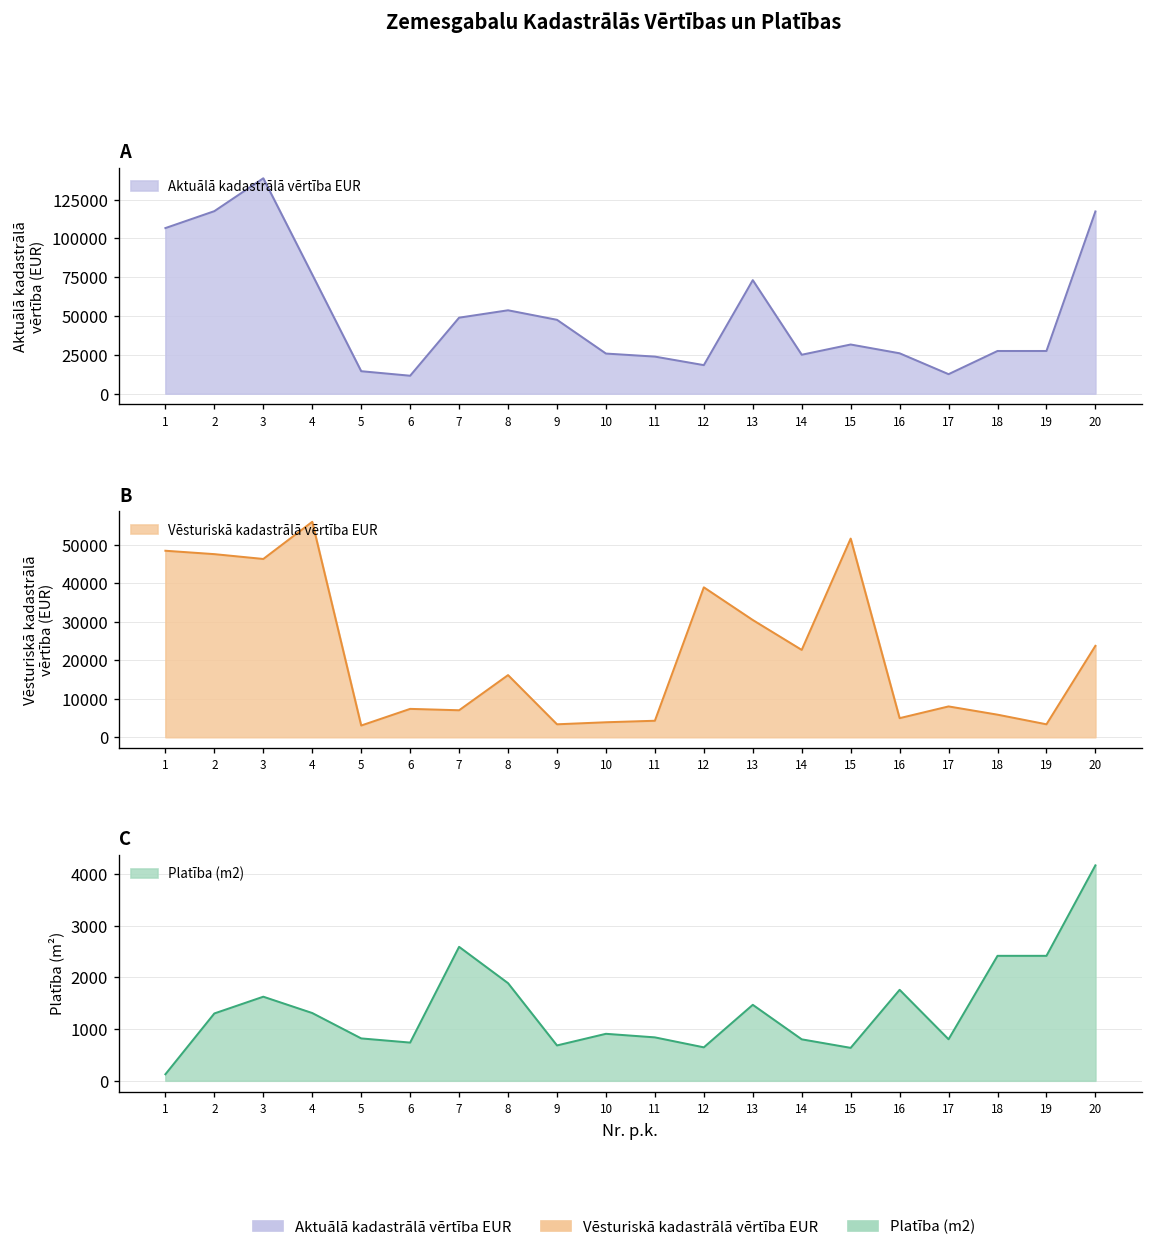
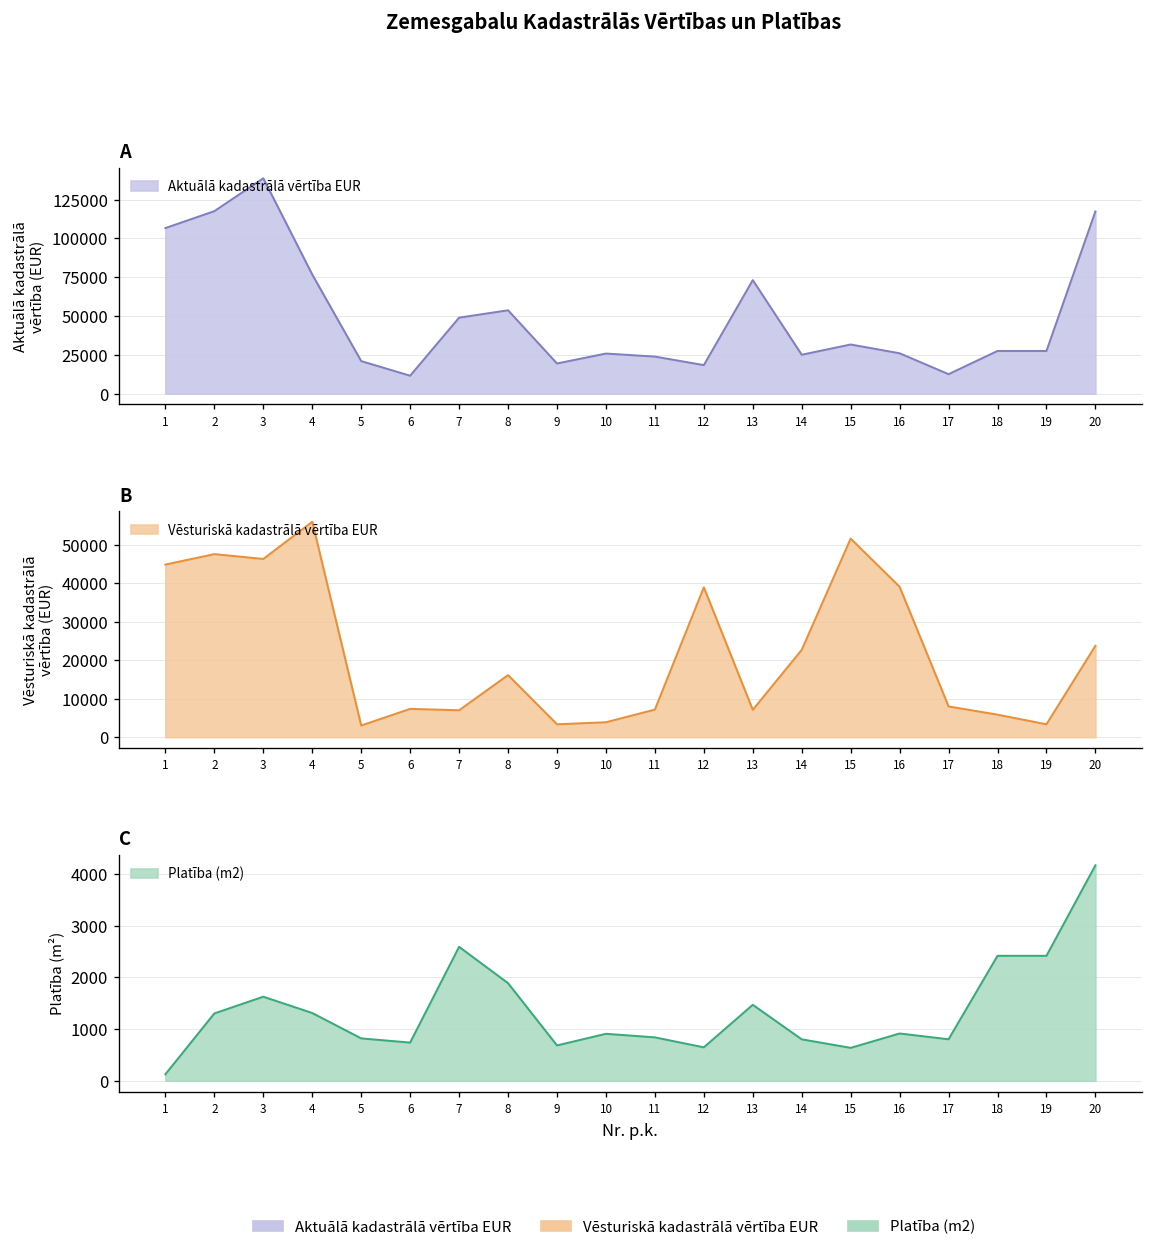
A, 5: 14000 -> 21000
A, 9: 48000 -> 19000
B, 1: 48000 -> 45000
B, 11: 4000 -> 7000
B, 13: 30000 -> 7000
B, 16: 5000 -> 39000
C, 16: 1800 -> 900
